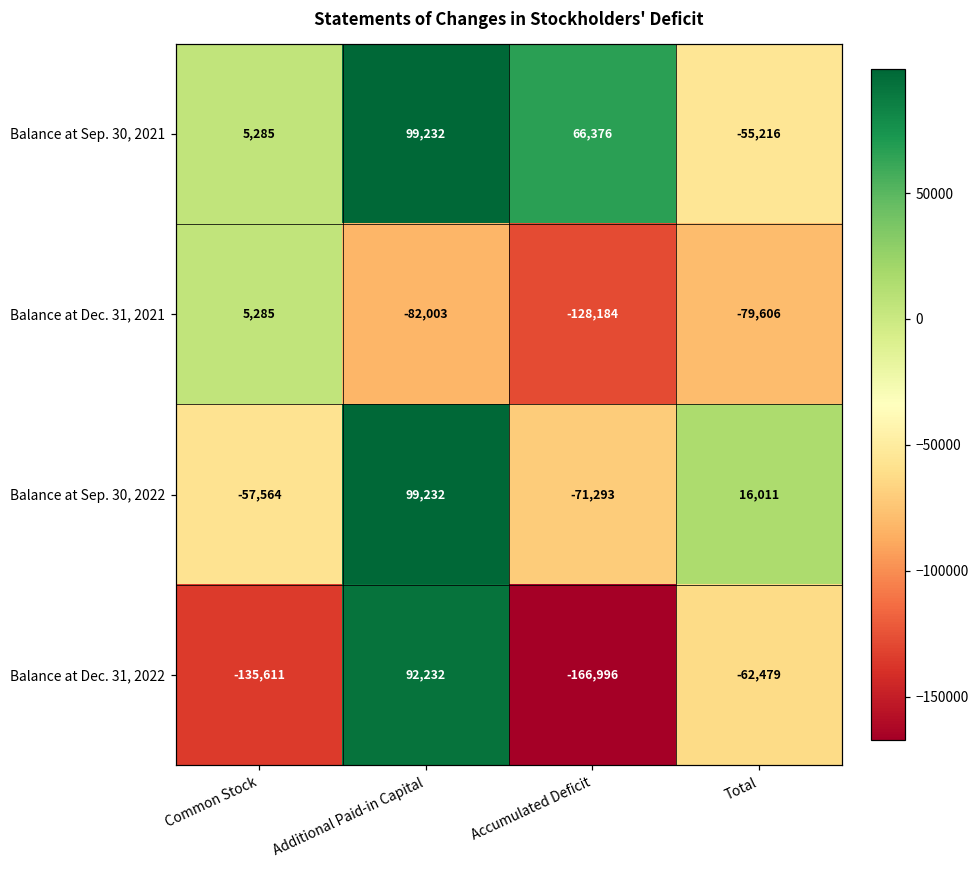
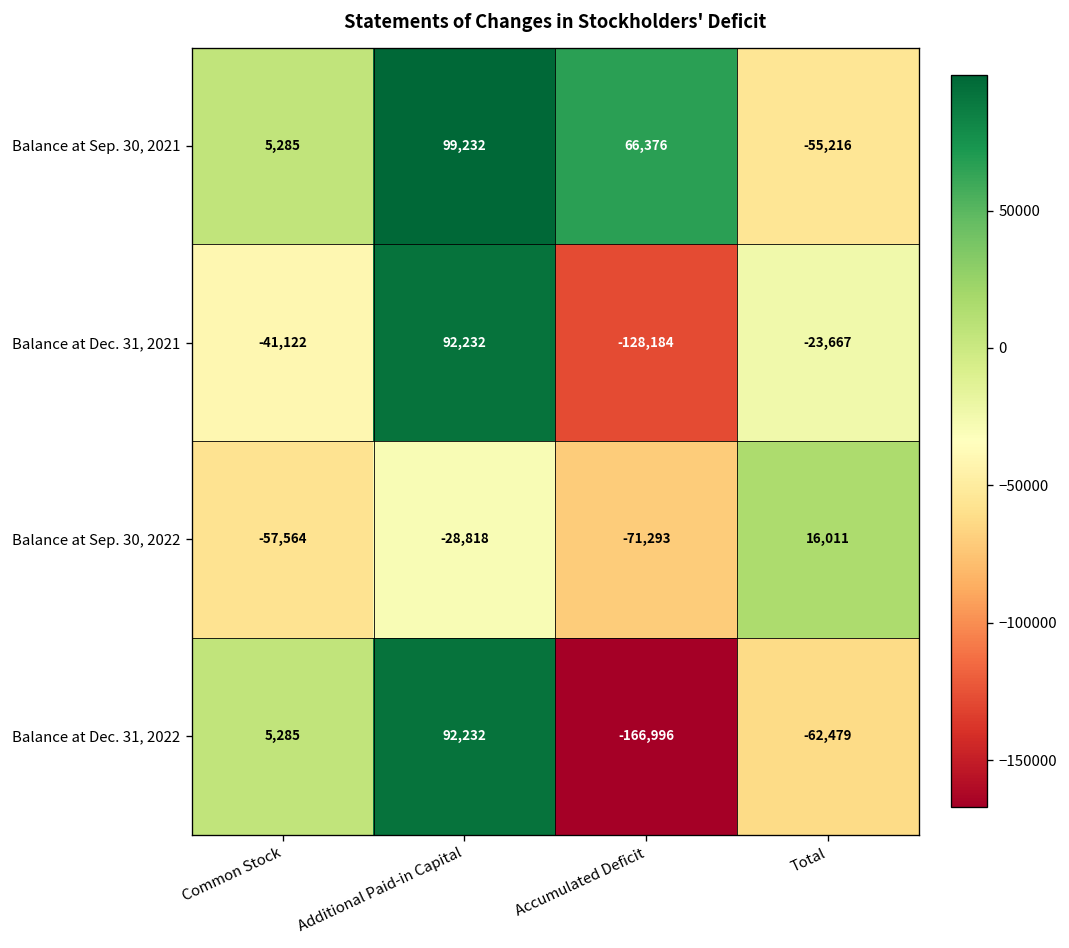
Balance at Dec. 31, 2021, Common Stock: 5,285 -> -41,122
Balance at Dec. 31, 2021, Additional Paid-in Capital: -82,003 -> 92,232
Balance at Dec. 31, 2021, Total: -79,606 -> -23,667
Balance at Sep. 30, 2022, Additional Paid-in Capital: 99,232 -> -28,818
Balance at Dec. 31, 2022, Common Stock: -135,611 -> 5,285
